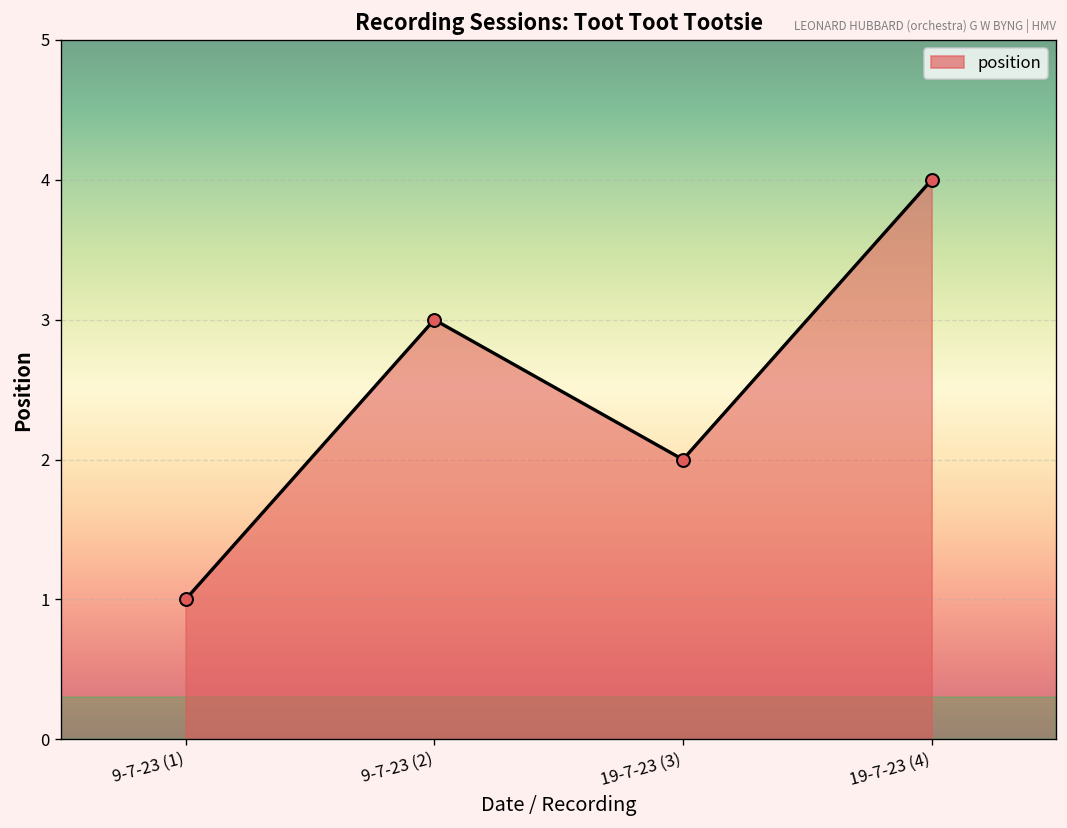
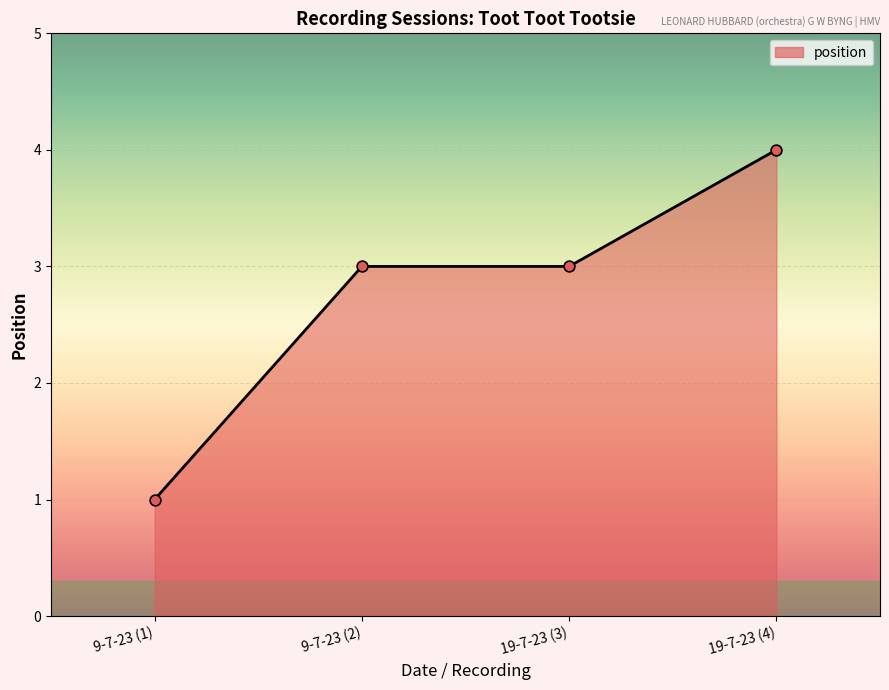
19-7-23 (3): 2 -> 3
